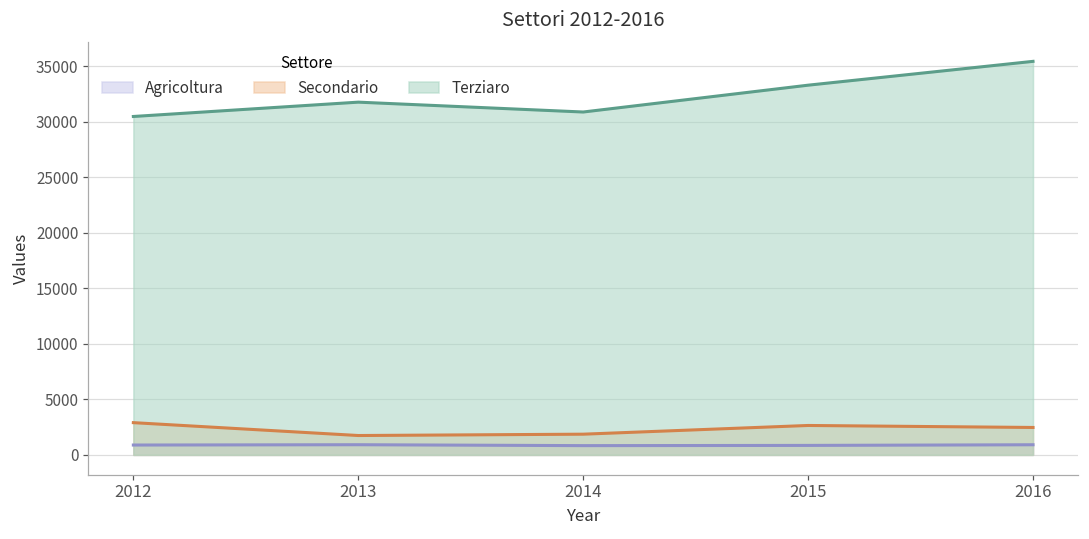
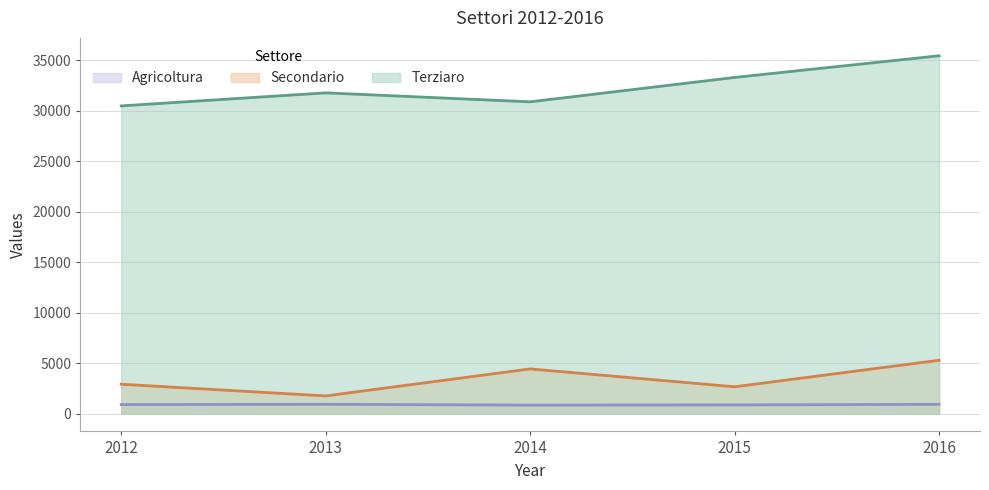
Secondario, 2014: 1900 -> 4400
Secondario, 2016: 2500 -> 5300
